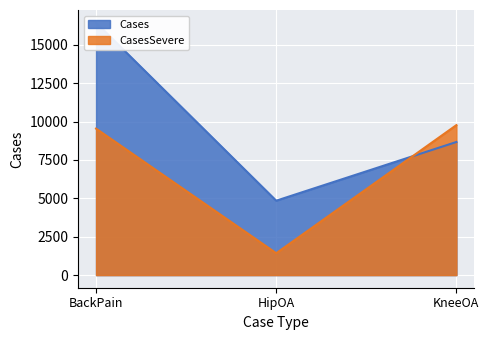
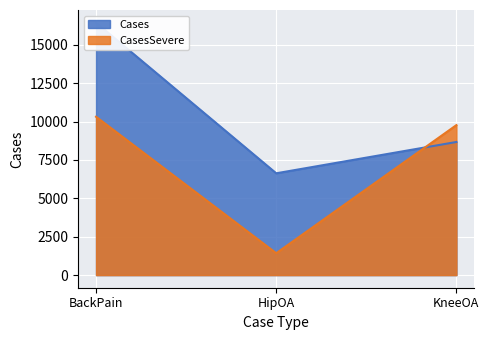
CasesSevere, BackPain: 9500 -> 10300
Cases, HipOA: 4800 -> 6600
